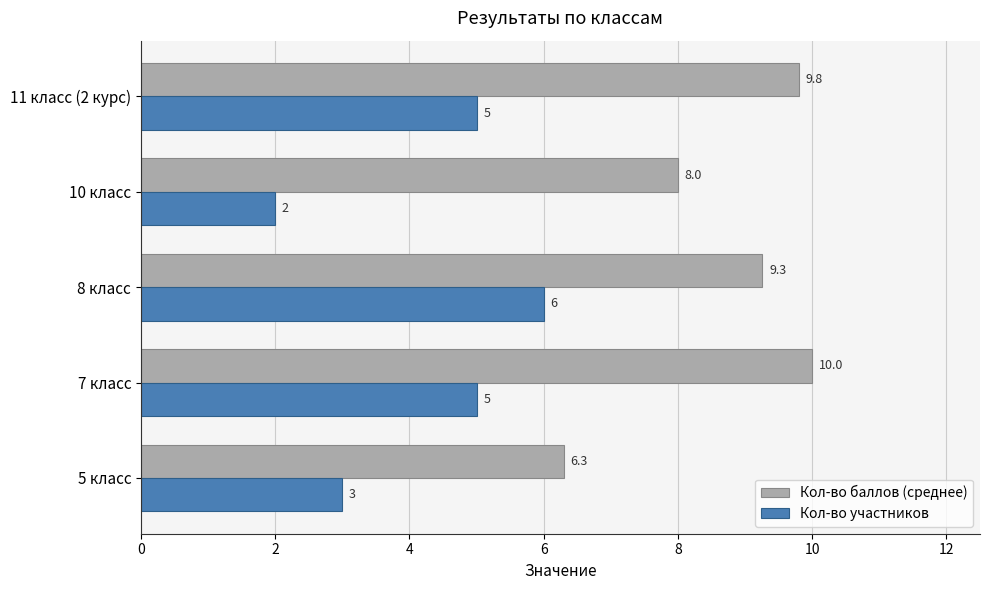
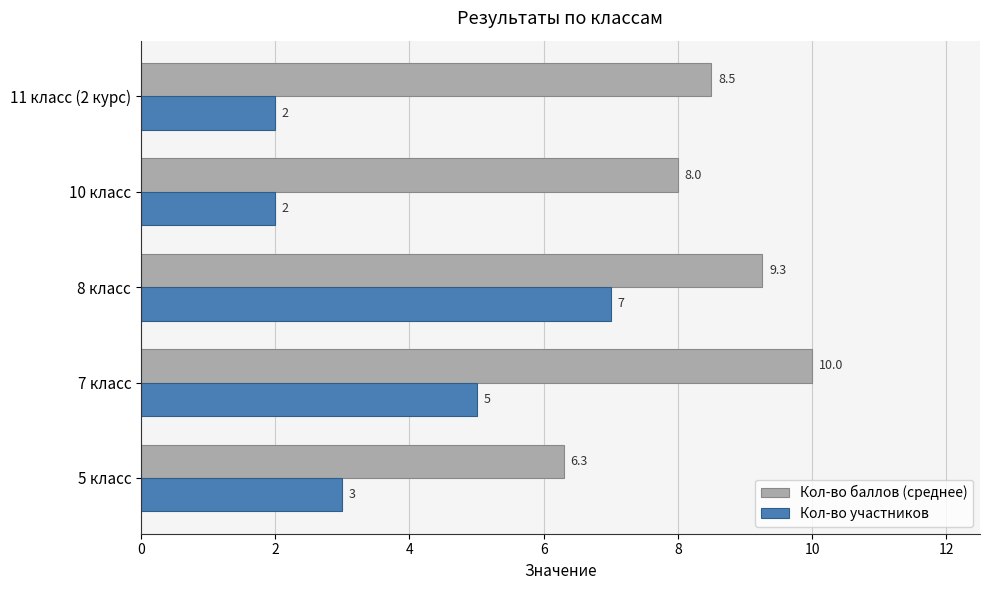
Кол-во баллов (среднее), 11 класс (2 курс): 9.8 -> 8.5
Кол-во участников, 11 класс (2 курс): 5 -> 2
Кол-во участников, 8 класс: 6 -> 7
